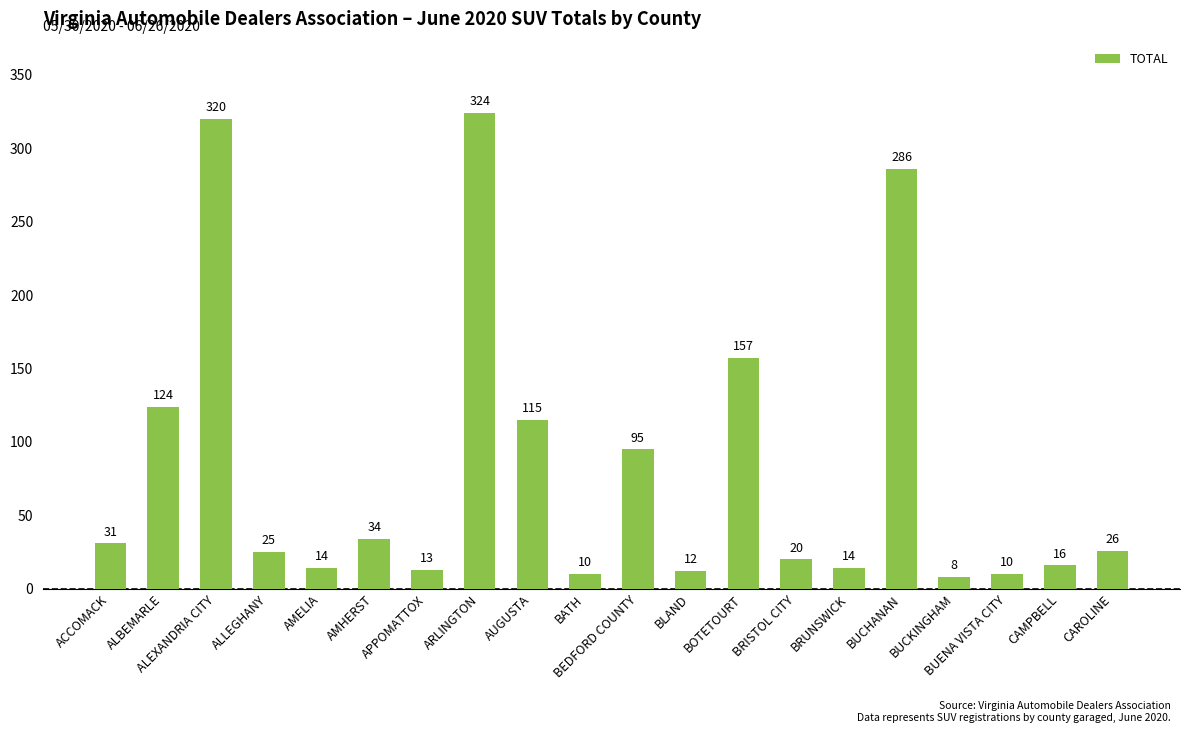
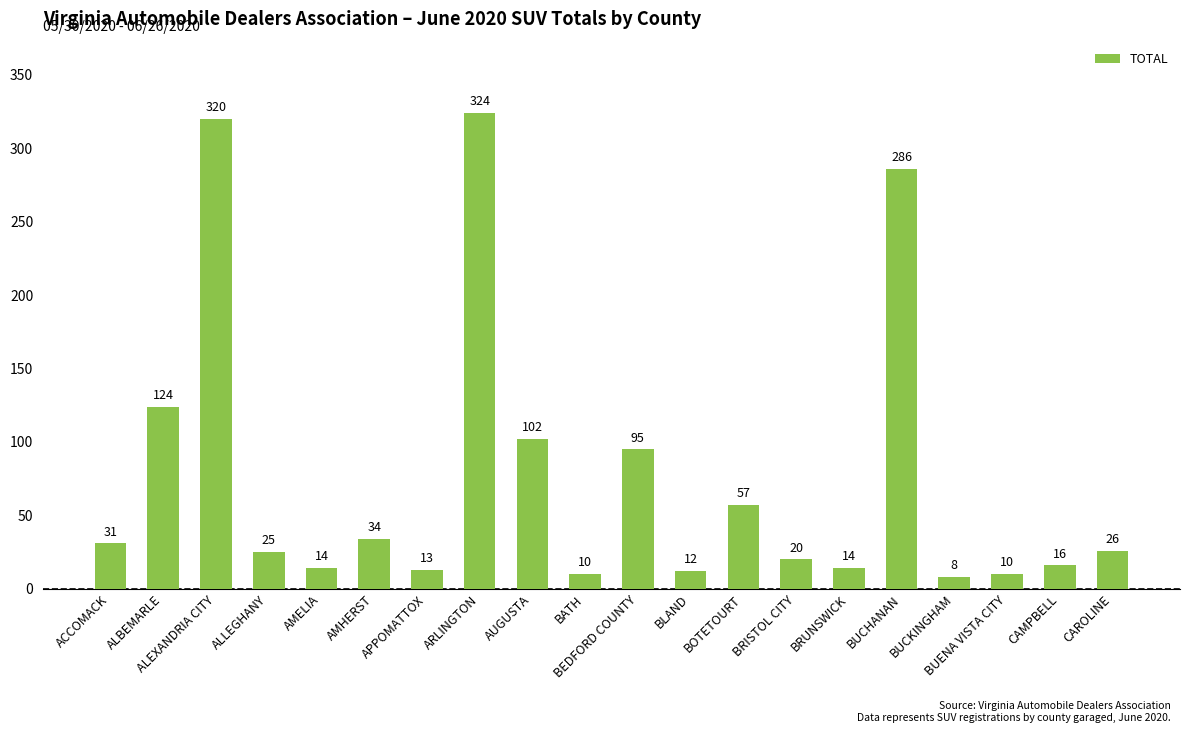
AUGUSTA: 115 -> 102
BOTETOURT: 157 -> 57
